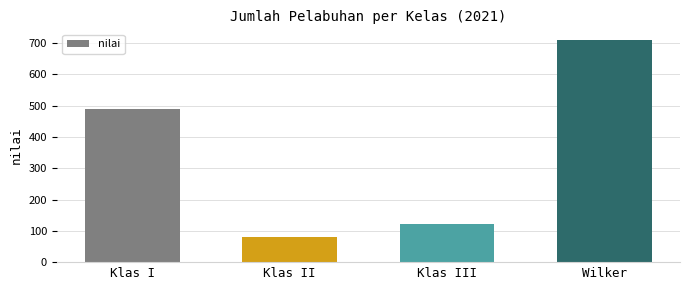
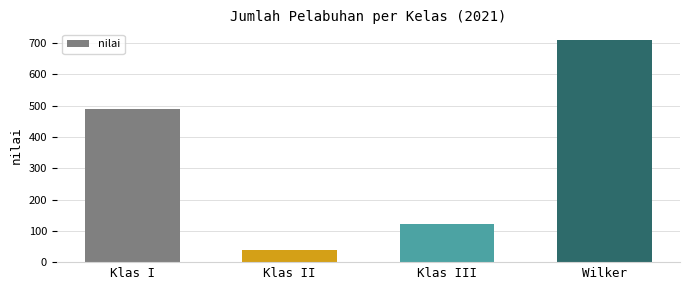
Klas II: 80 -> 40
